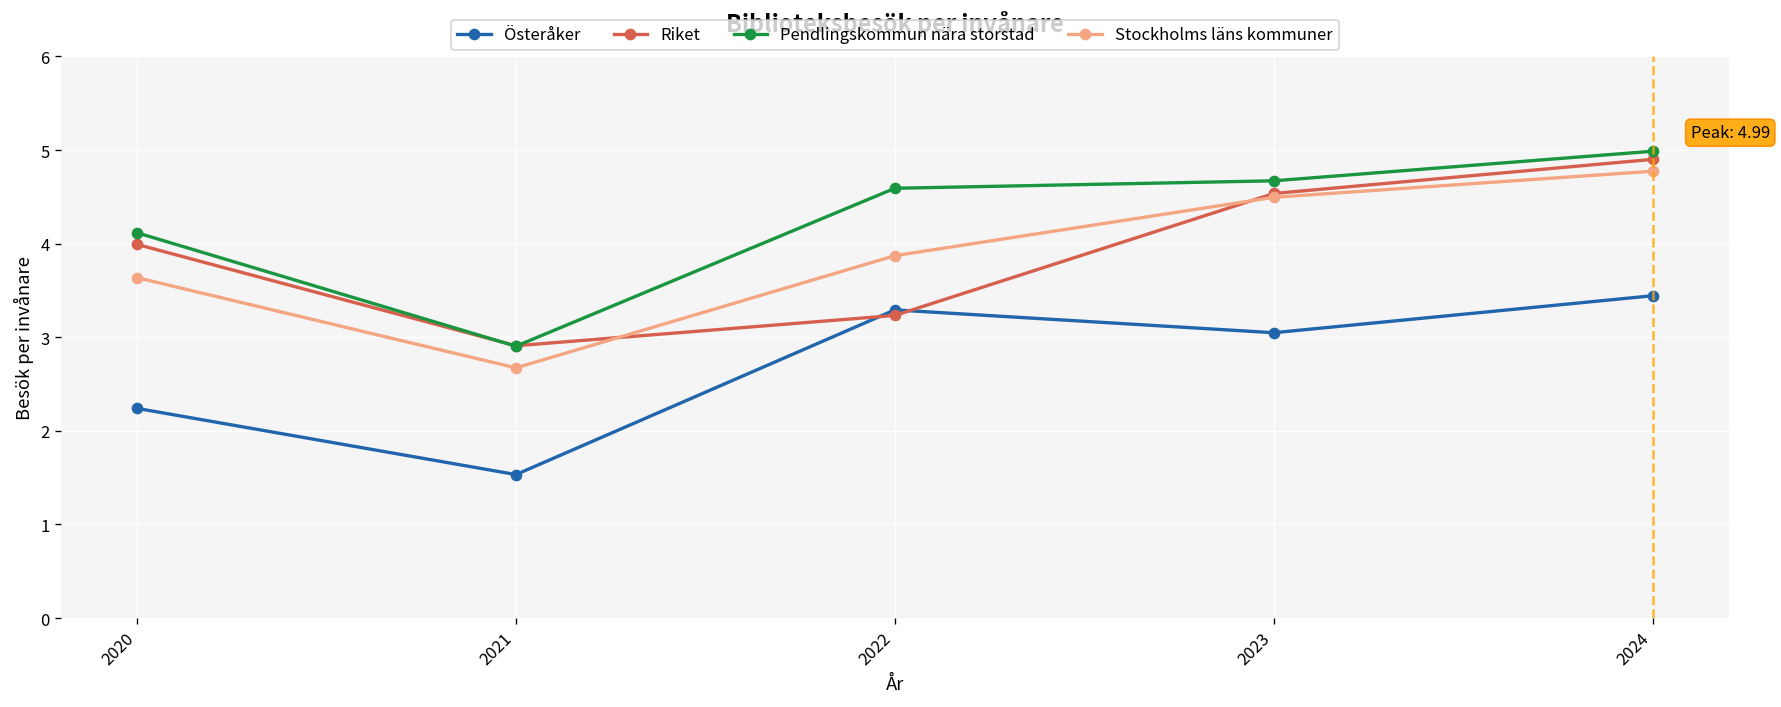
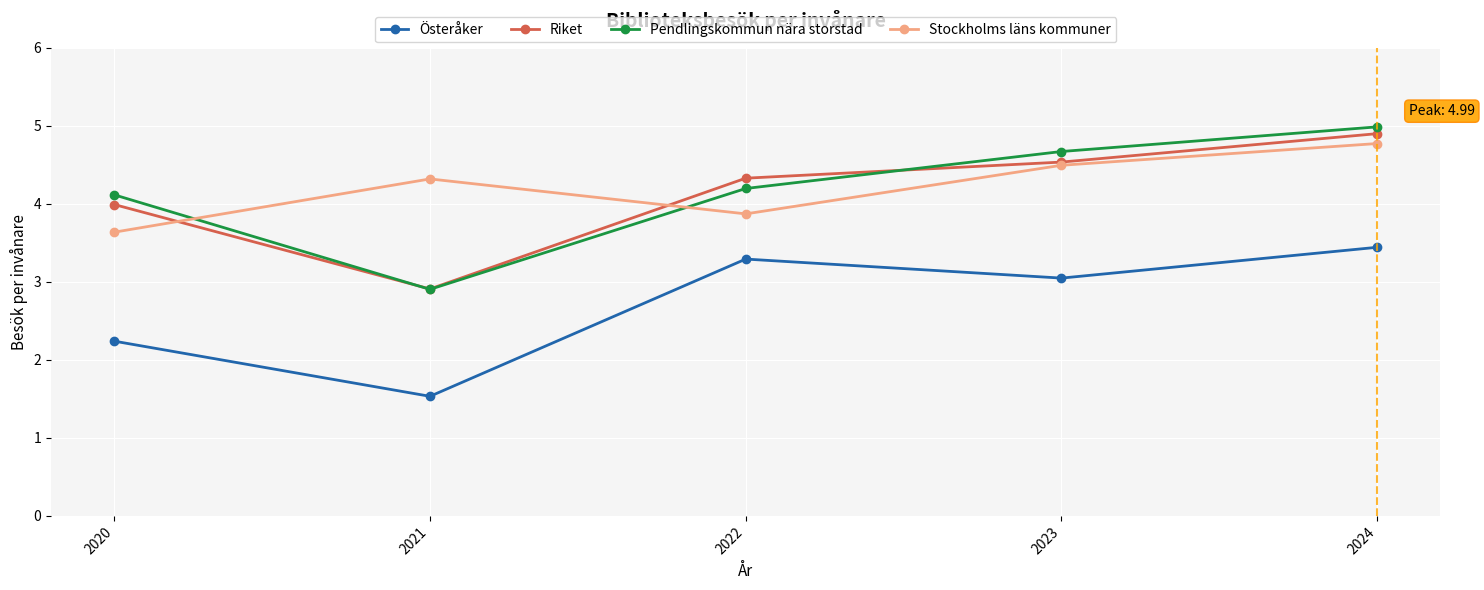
Stockholms läns kommuner, 2021: 2.7 -> 4.3
Riket, 2022: 3.2 -> 4.3
Pendlingskommun nära storstad, 2022: 4.6 -> 4.2
